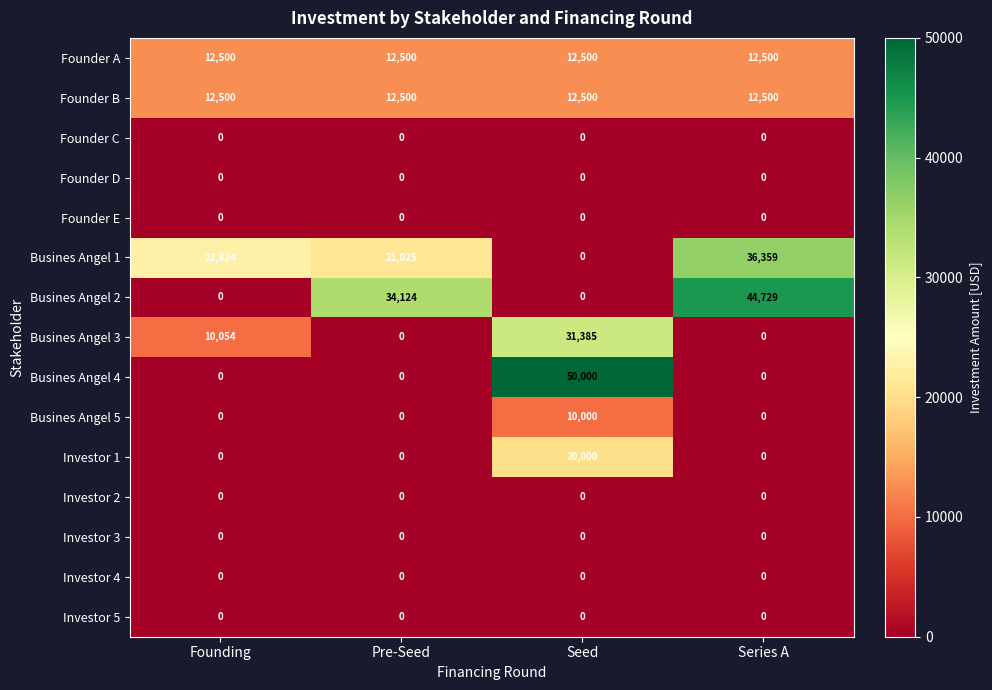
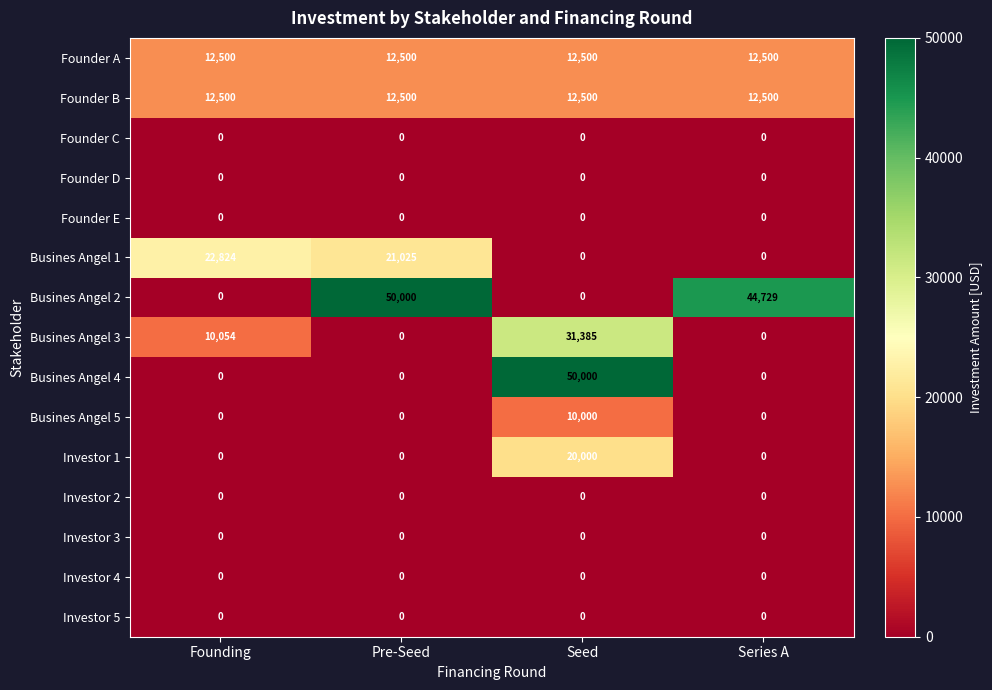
Busines Angel 1, Series A: 36,359 -> 0
Busines Angel 2, Pre-Seed: 34,124 -> 50,000
